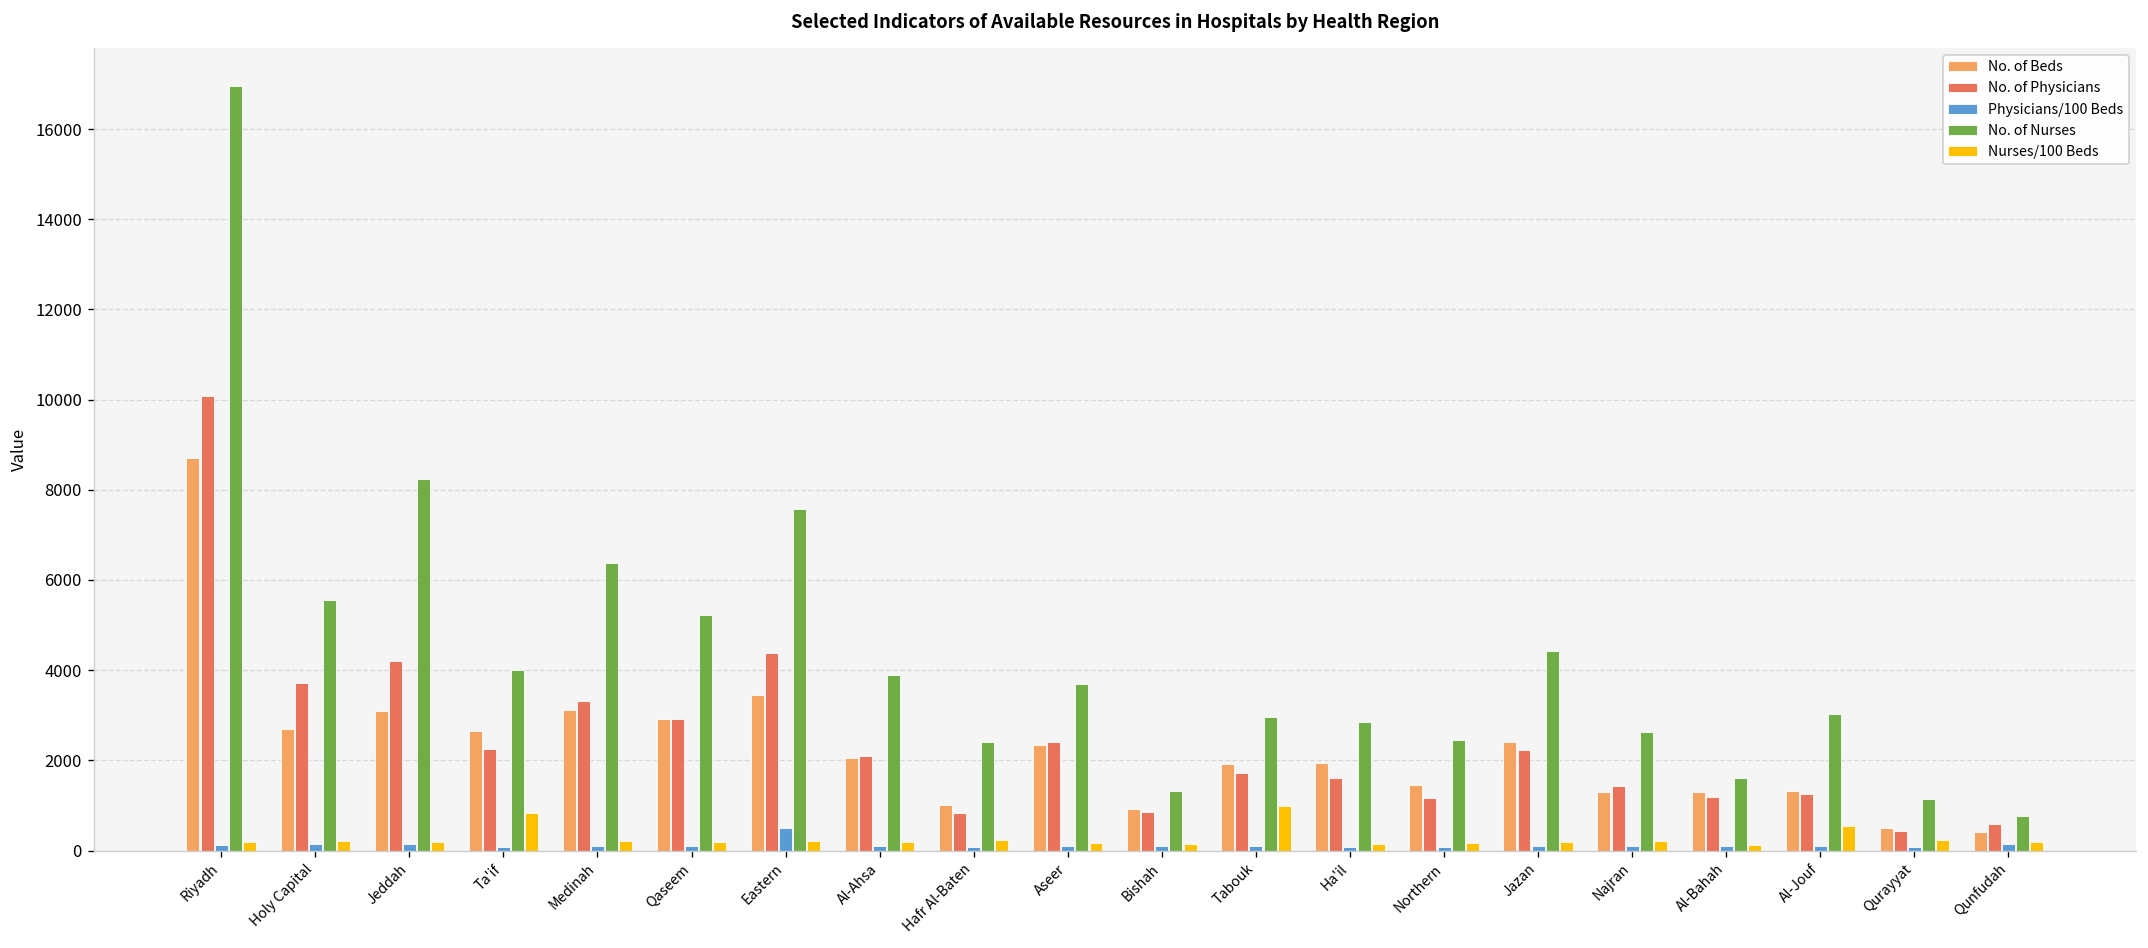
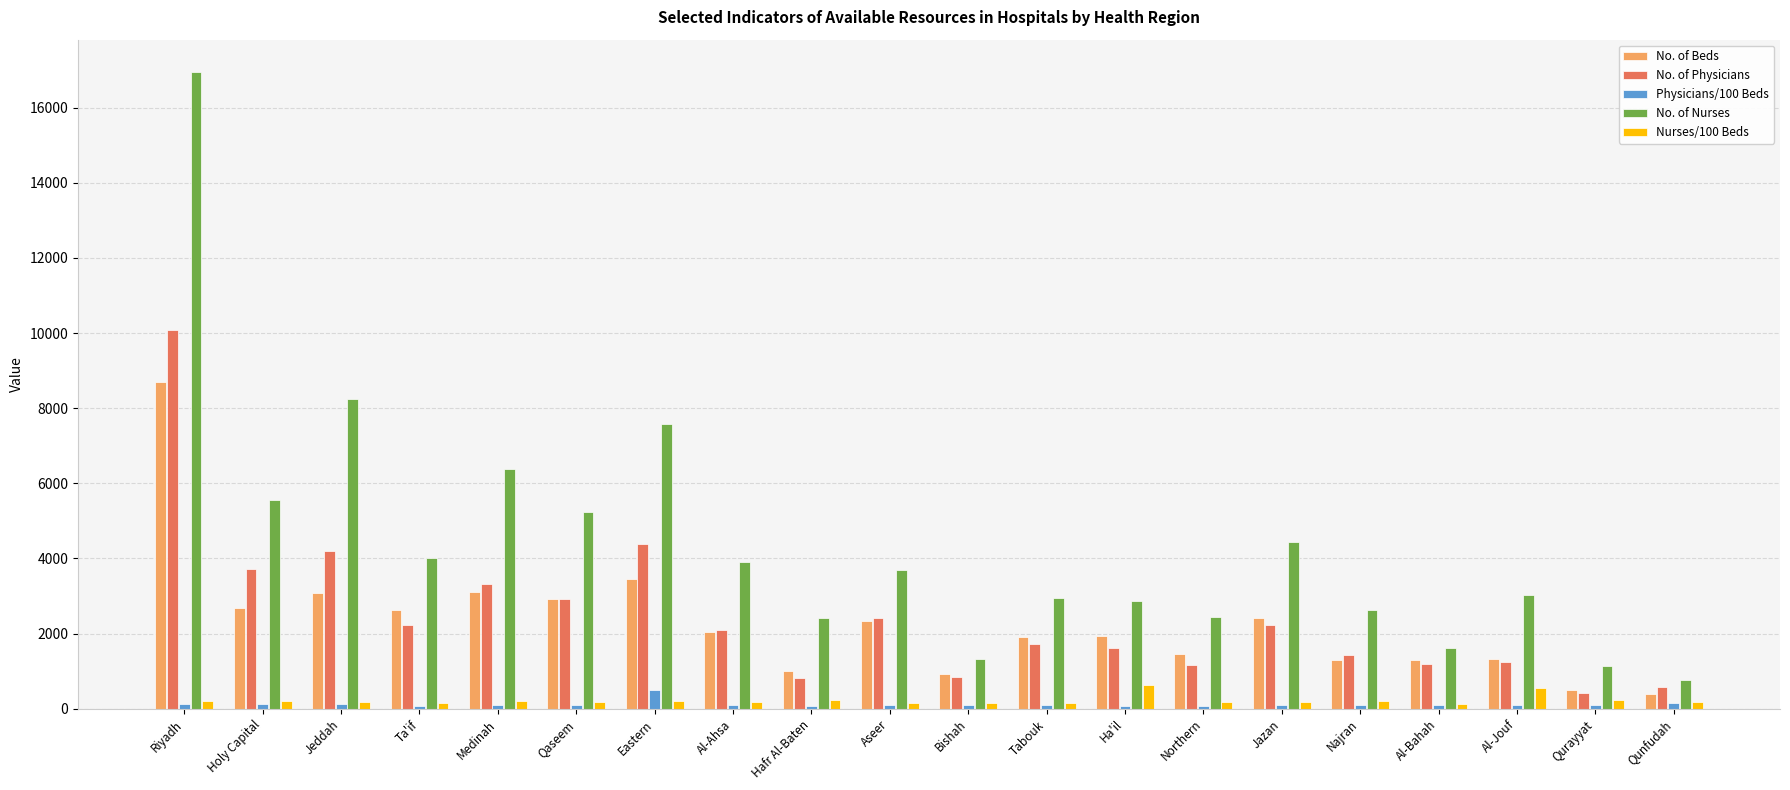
Nurses/100 Beds, Ta'if: 800 -> 200
Nurses/100 Beds, Tabouk: 1000 -> 200
Nurses/100 Beds, Ha'il: 100 -> 600
